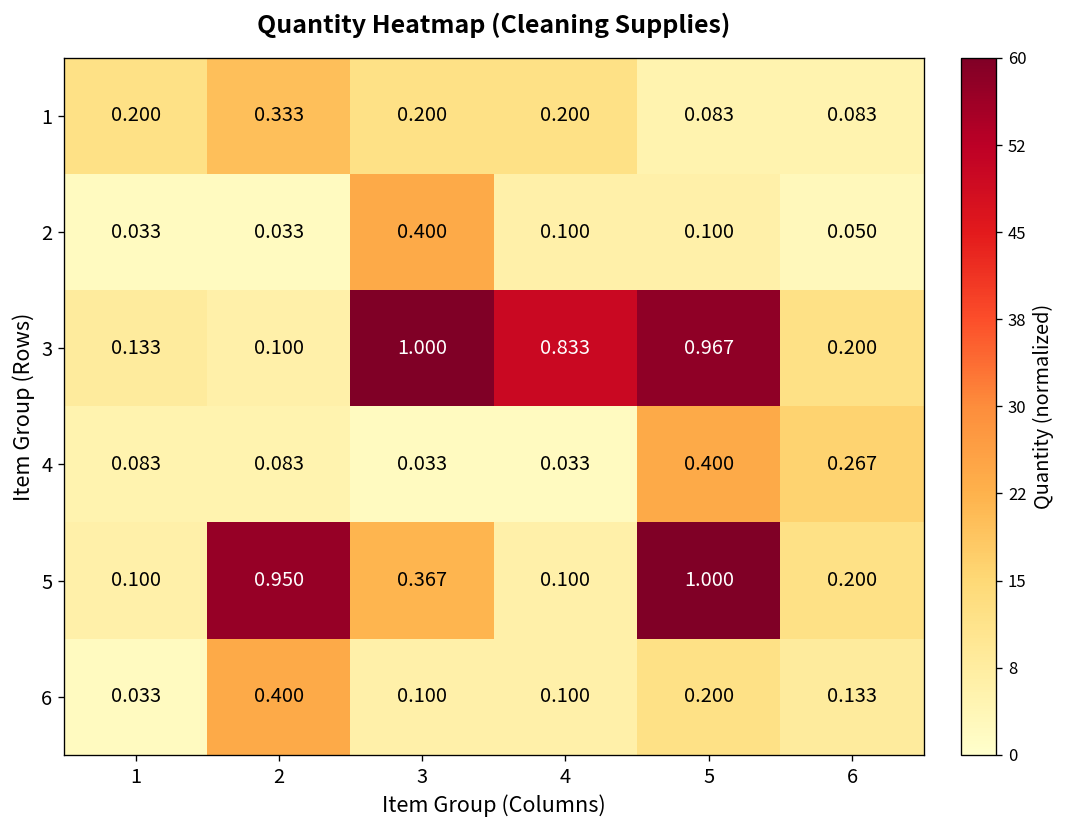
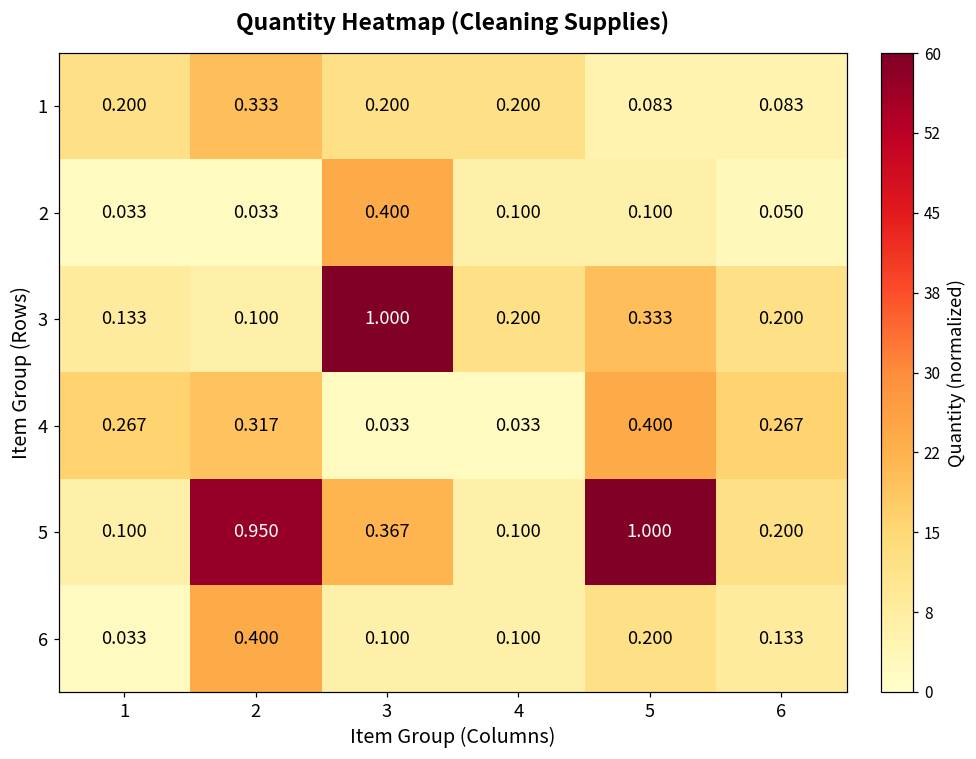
3, 4: 0.833 -> 0.200
3, 5: 0.967 -> 0.333
4, 1: 0.083 -> 0.267
4, 2: 0.083 -> 0.317
